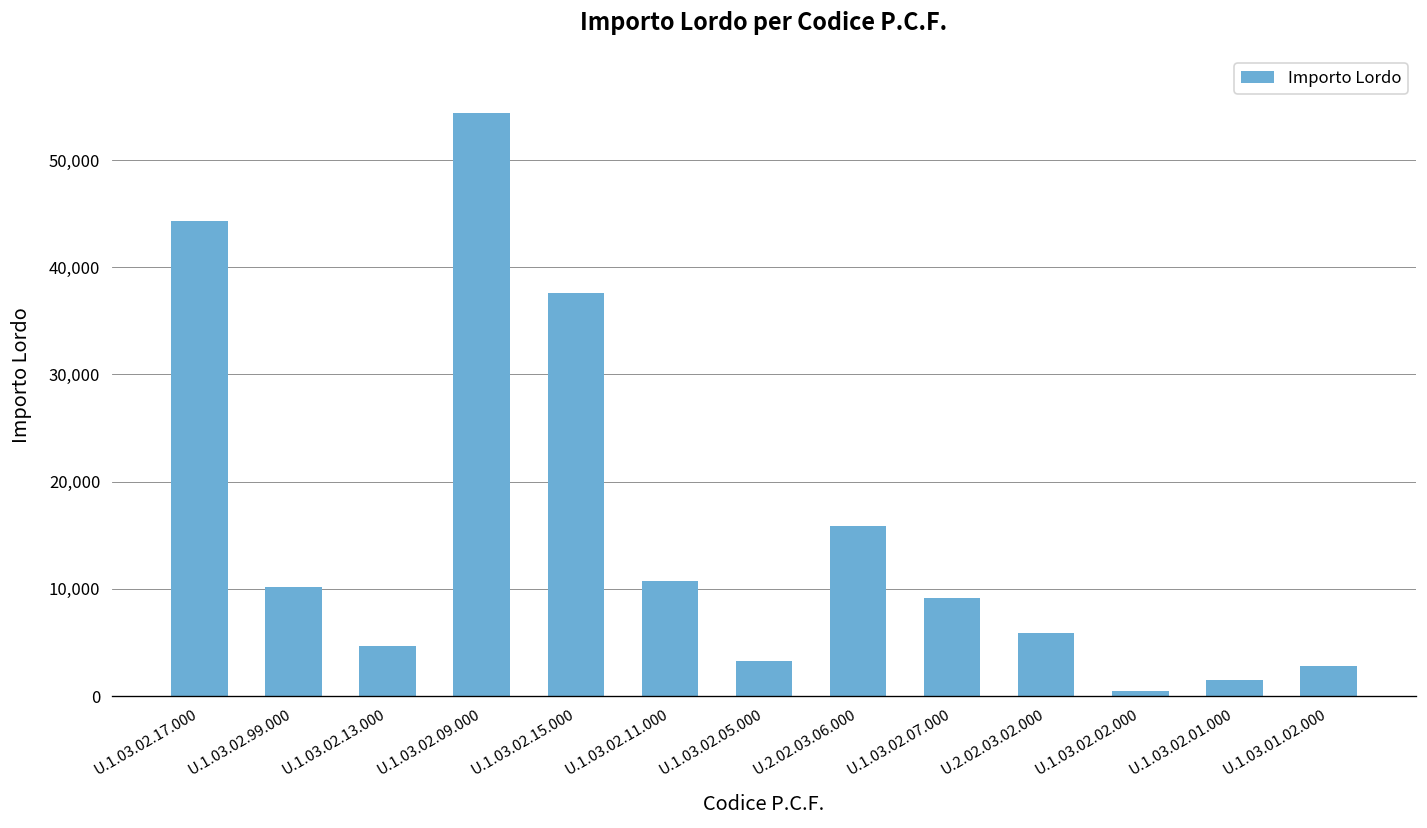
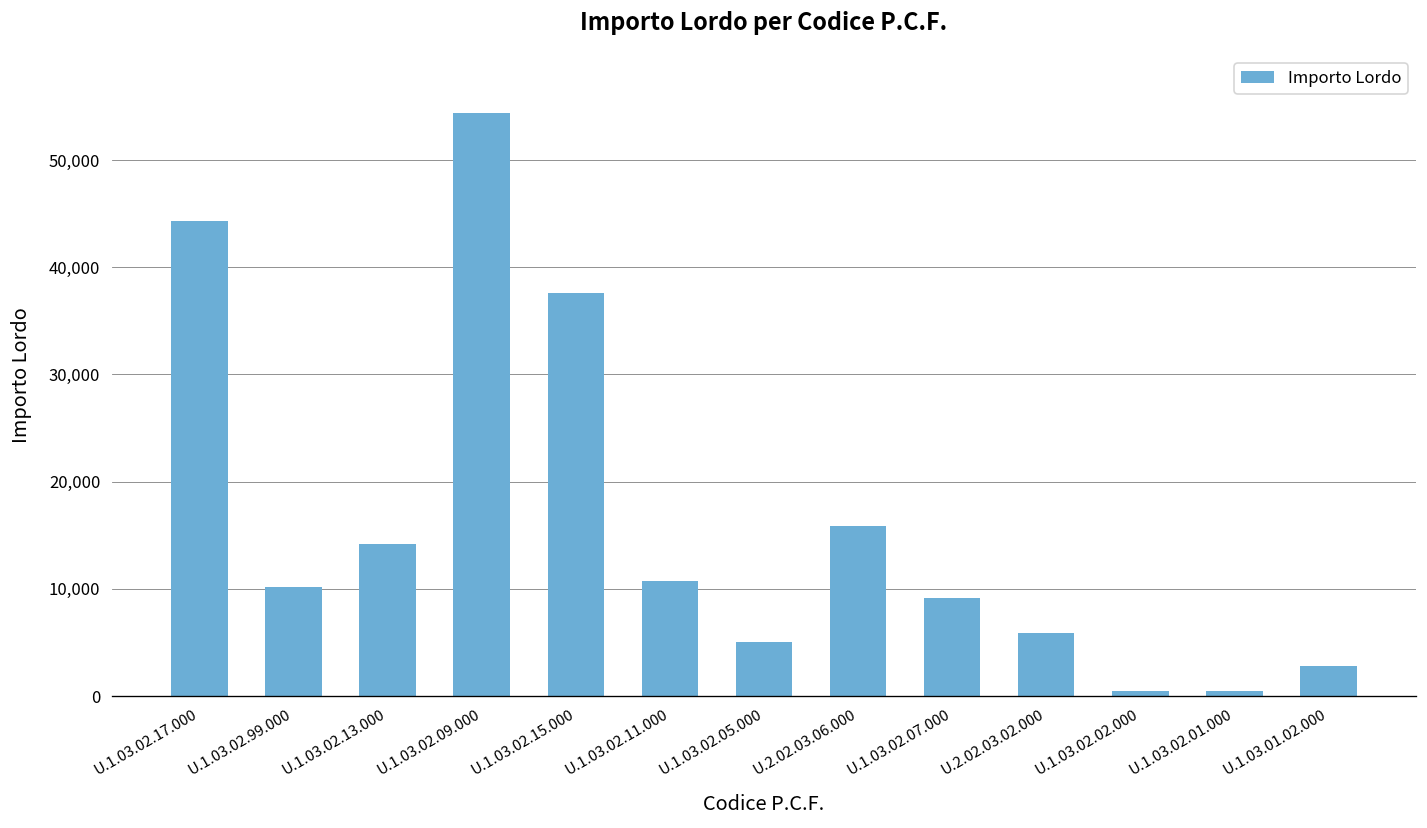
U.1.03.02.13.000: 5,000 -> 14,000
U.1.03.02.05.000: 3,000 -> 5,000
U.1.03.02.01.000: 2,000 -> 0
